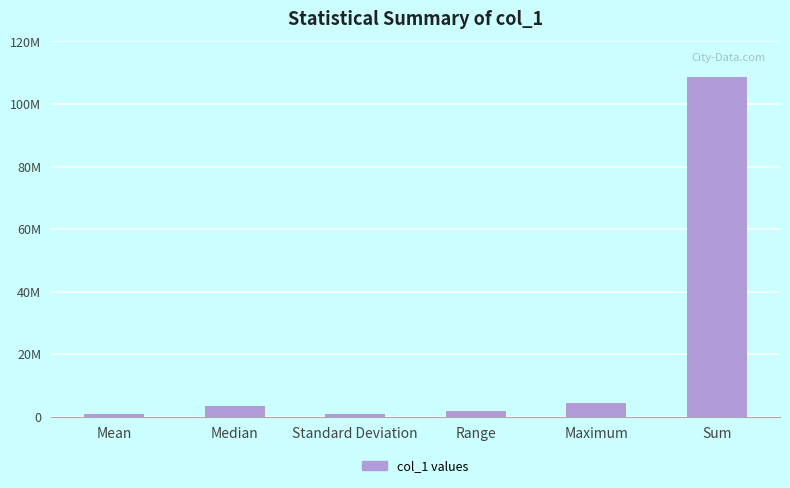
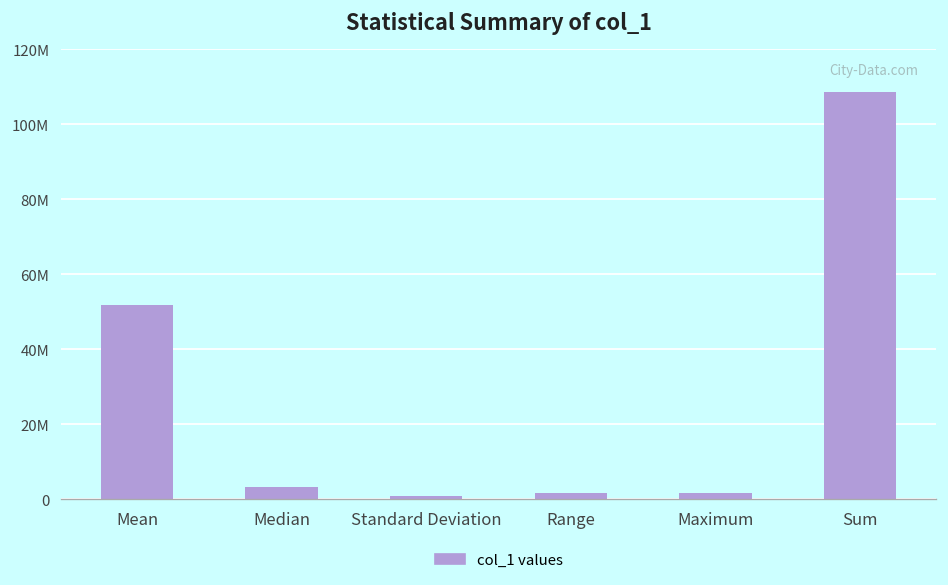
Mean: 1000000 -> 52000000
Maximum: 5000000 -> 2000000
